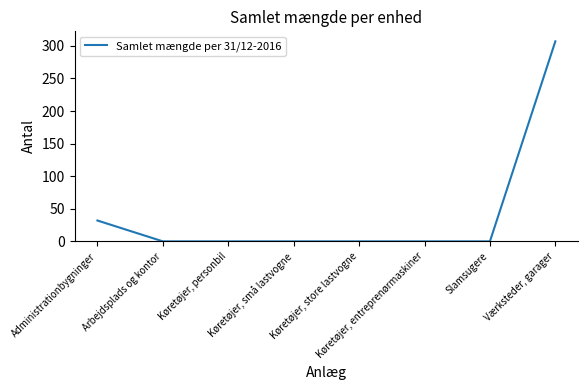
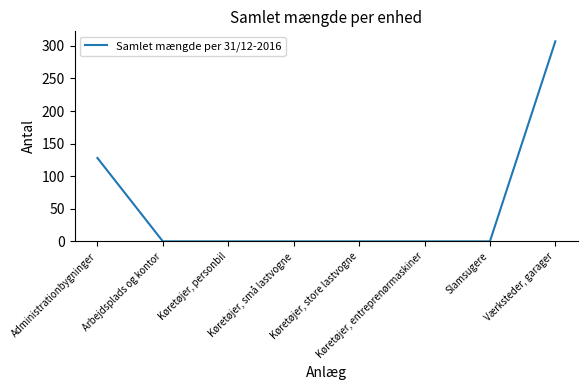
Administrationbygninger: 30 -> 130
